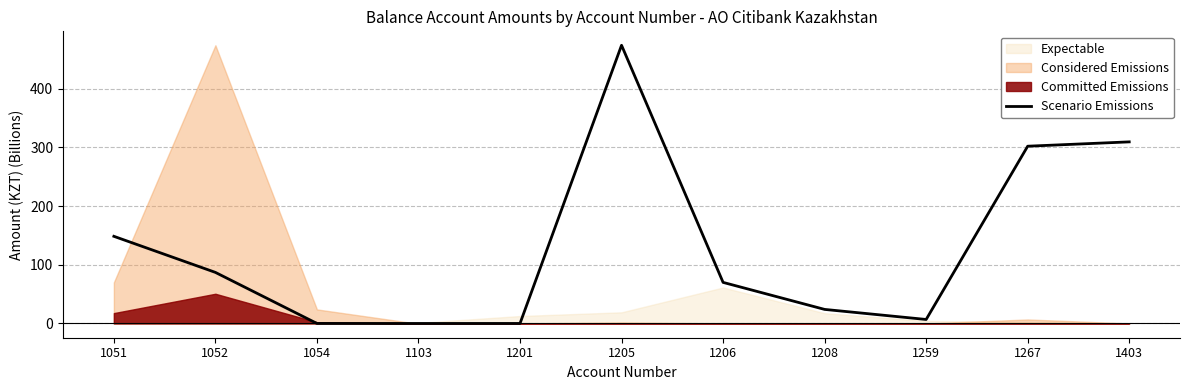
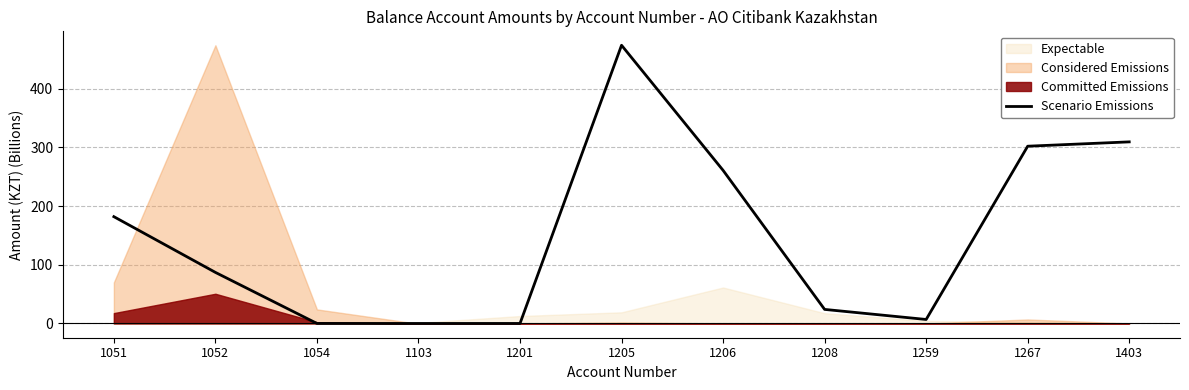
Scenario Emissions, 1051: 150 -> 180
Scenario Emissions, 1206: 70 -> 260
